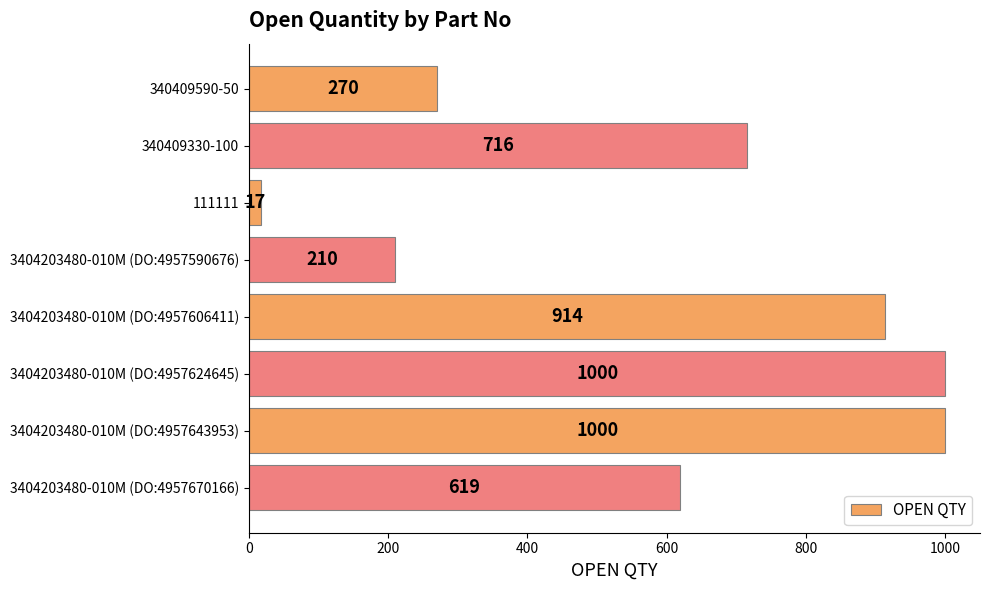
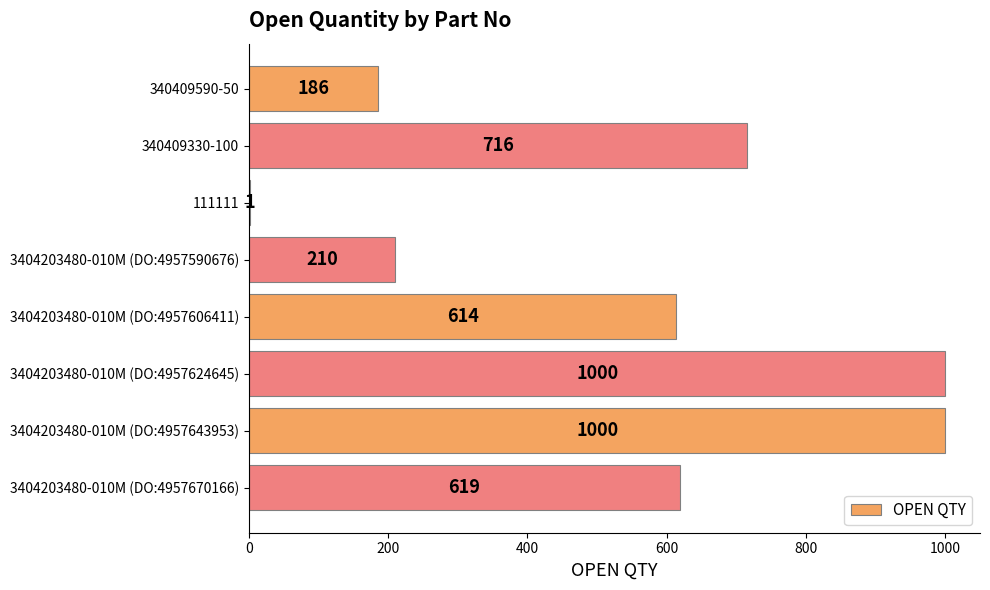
340409590-50: 270 -> 186
111111: 17 -> 1
3404203480-010M (DO:4957606411): 914 -> 614
